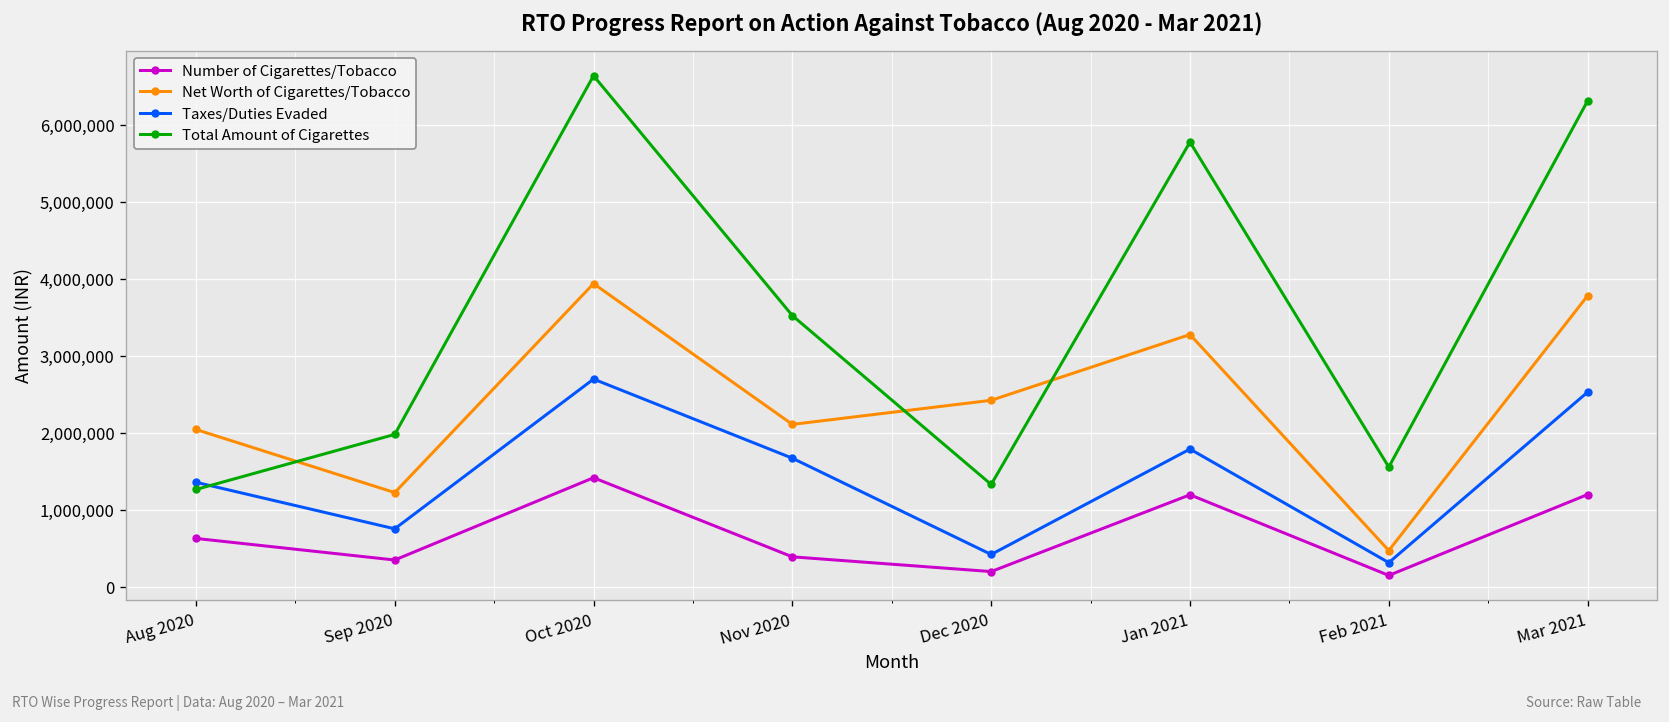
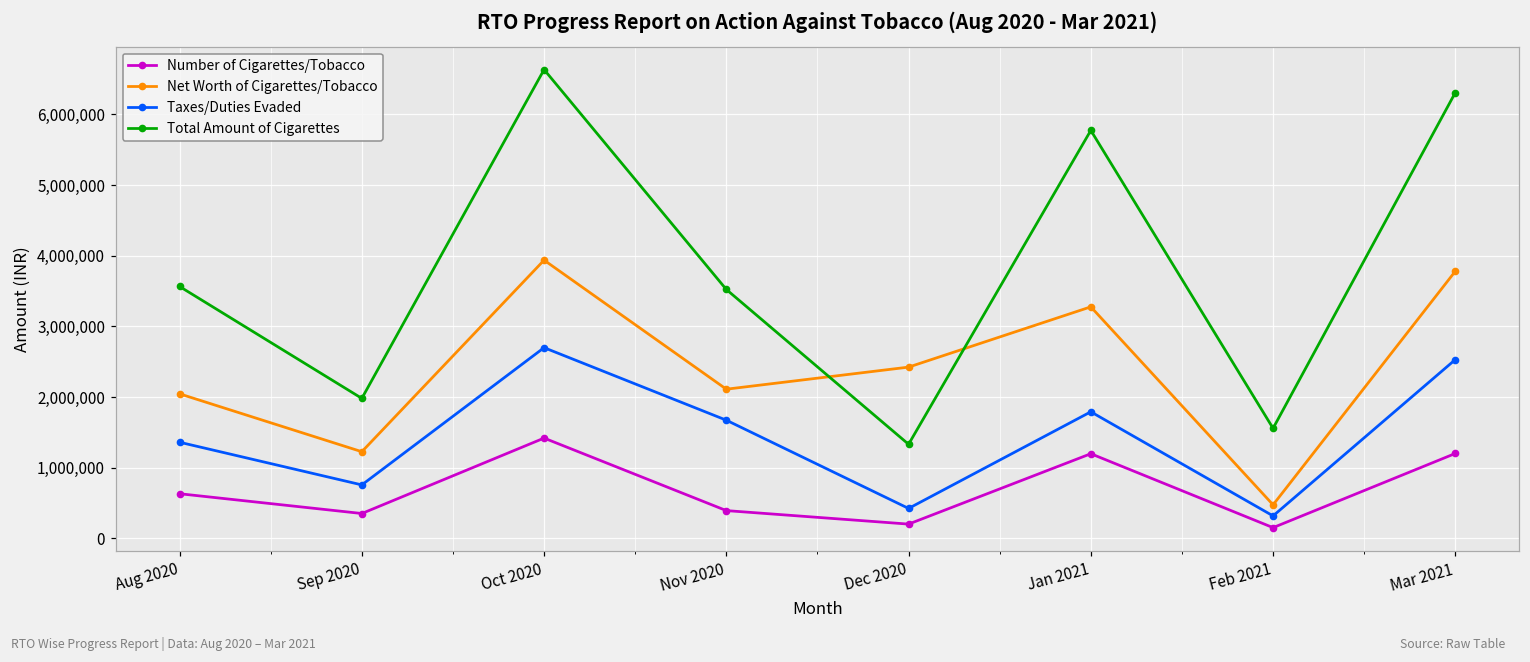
Total Amount of Cigarettes, Aug 2020: 1,300,000 -> 3,600,000
